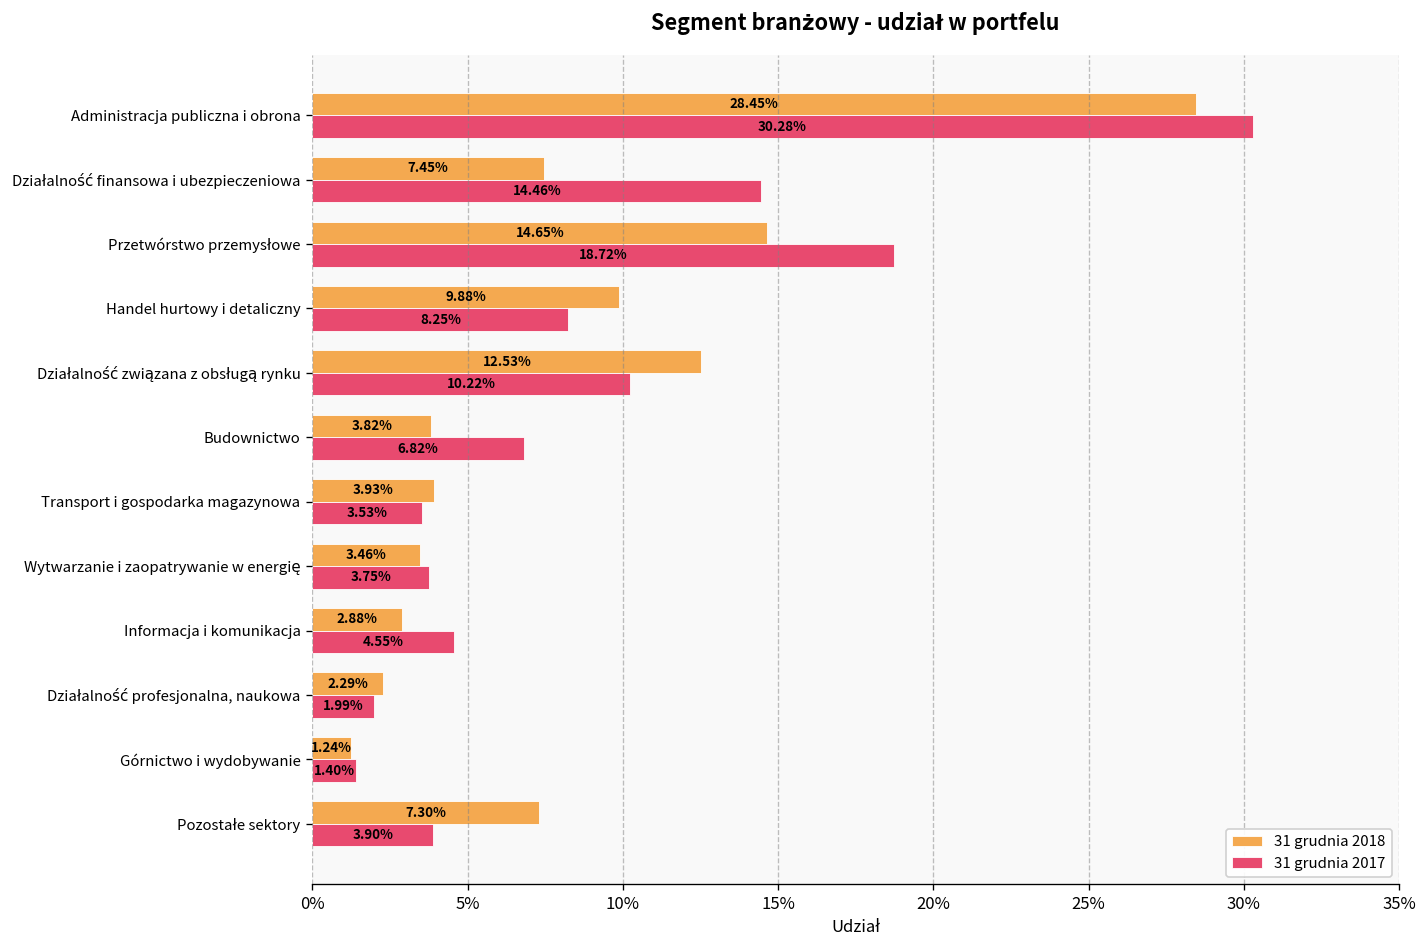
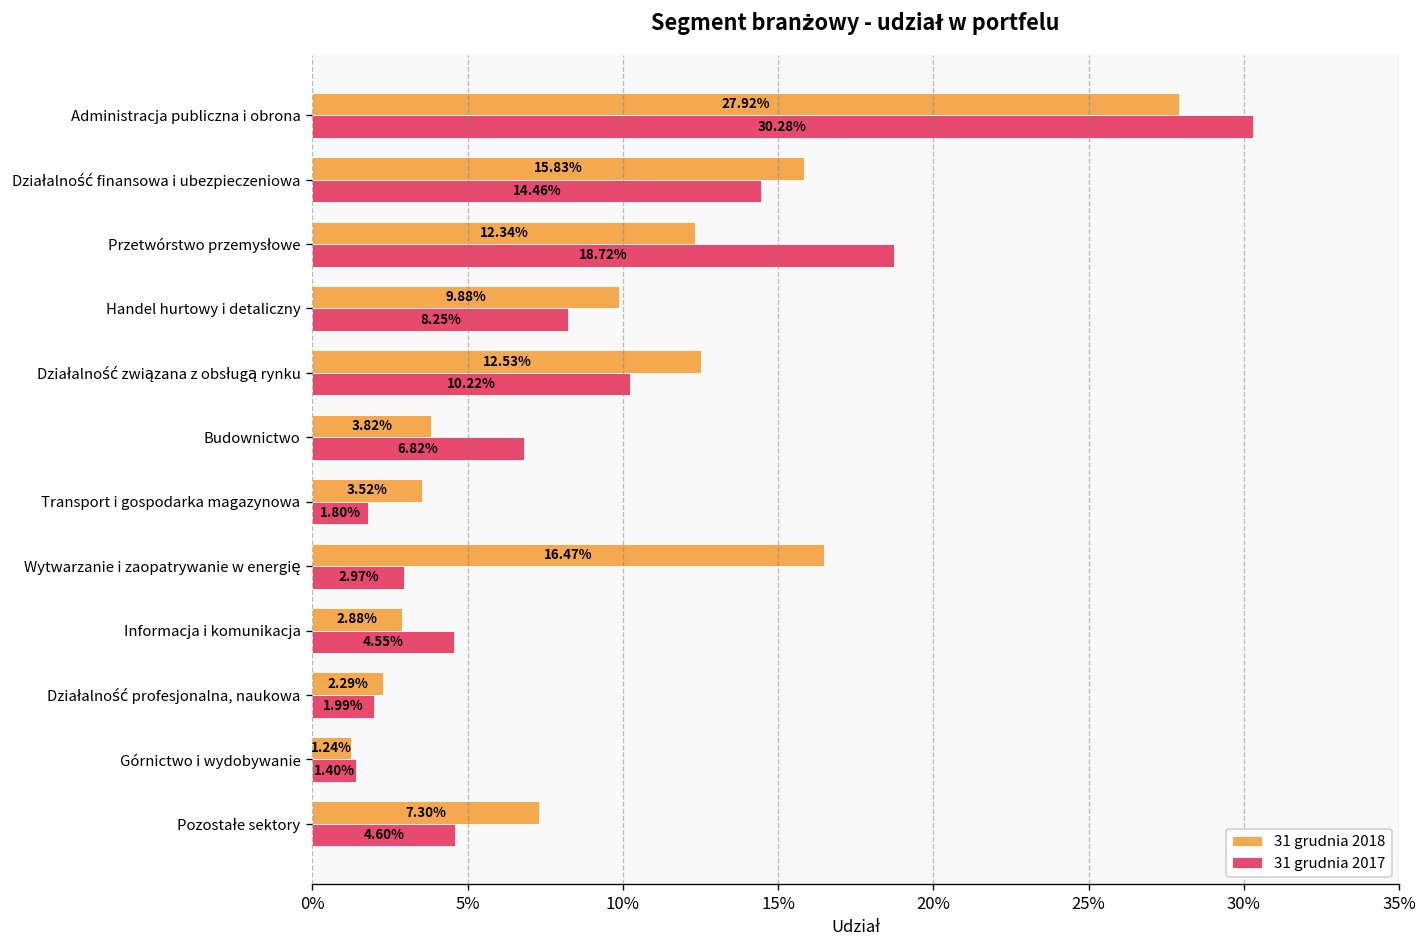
31 grudnia 2018, Administracja publiczna i obrona: 28.45% -> 27.92%
31 grudnia 2018, Działalność finansowa i ubezpieczeniowa: 7.45% -> 15.83%
31 grudnia 2018, Przetwórstwo przemysłowe: 14.65% -> 12.34%
31 grudnia 2018, Transport i gospodarka magazynowa: 3.93% -> 3.52%
31 grudnia 2017, Transport i gospodarka magazynowa: 3.53% -> 1.80%
31 grudnia 2018, Wytwarzanie i zaopatrywanie w energię: 3.46% -> 16.47%
31 grudnia 2017, Wytwarzanie i zaopatrywanie w energię: 3.75% -> 2.97%
31 grudnia 2017, Pozostałe sektory: 3.90% -> 4.60%
